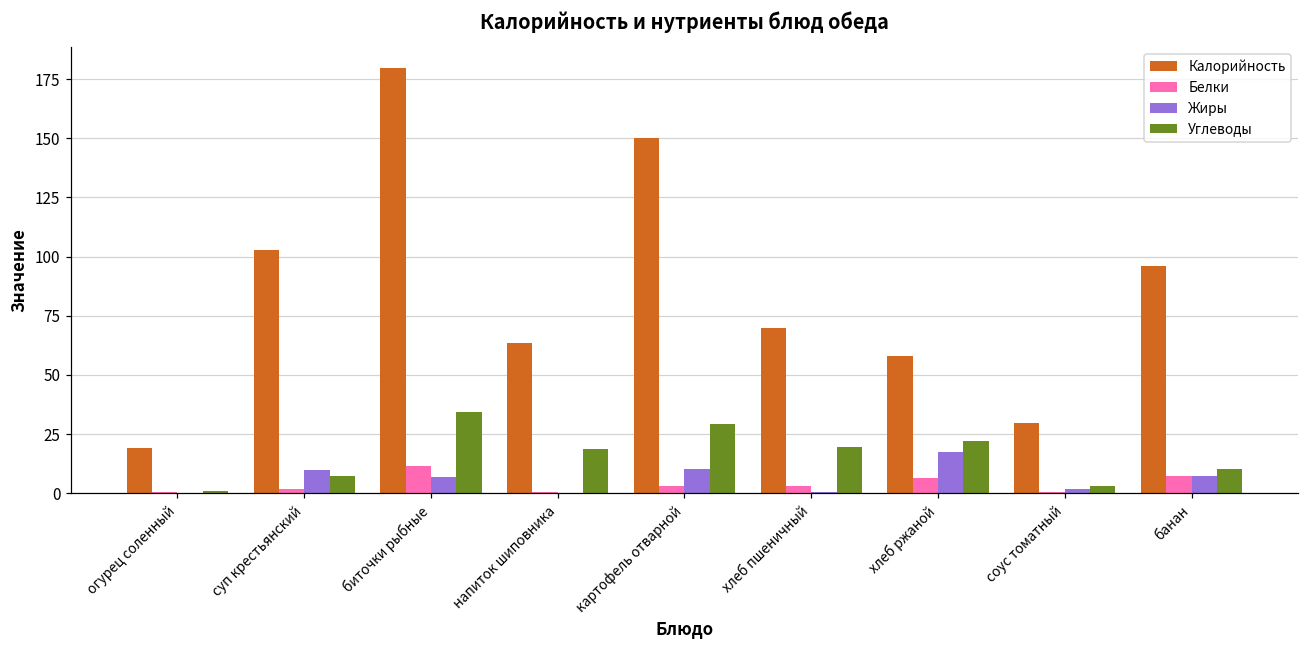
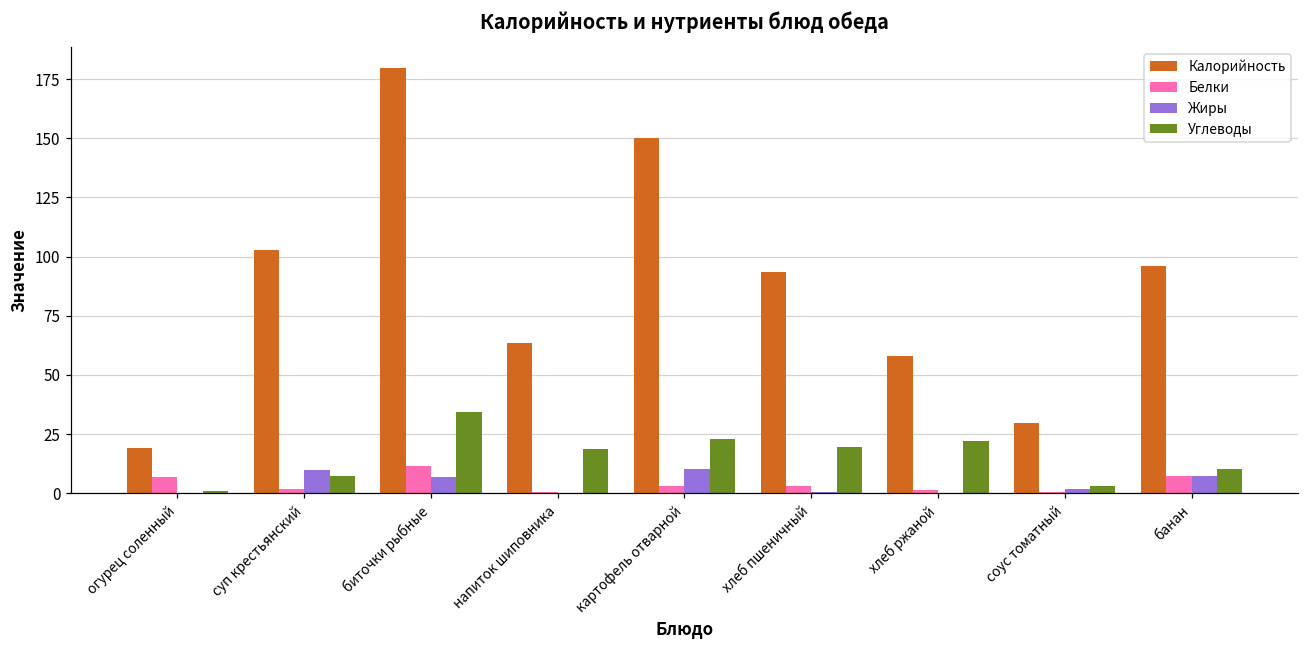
Белки, огурец соленный: 0 -> 7
Углеводы, картофель отварной: 29 -> 23
Калорийность, хлеб пшеничный: 70 -> 94
Белки, хлеб ржаной: 7 -> 1
Жиры, хлеб ржаной: 17 -> 0
